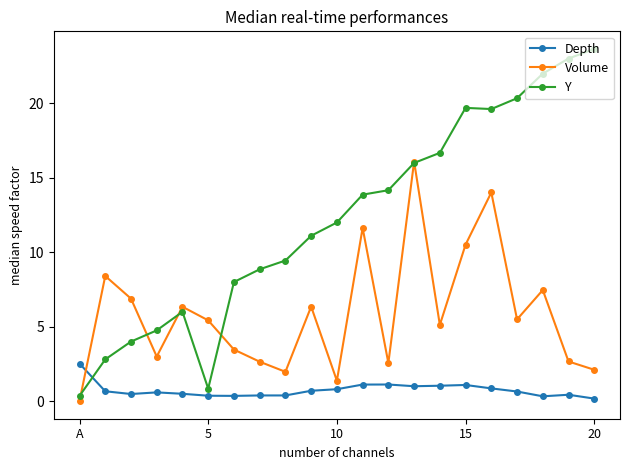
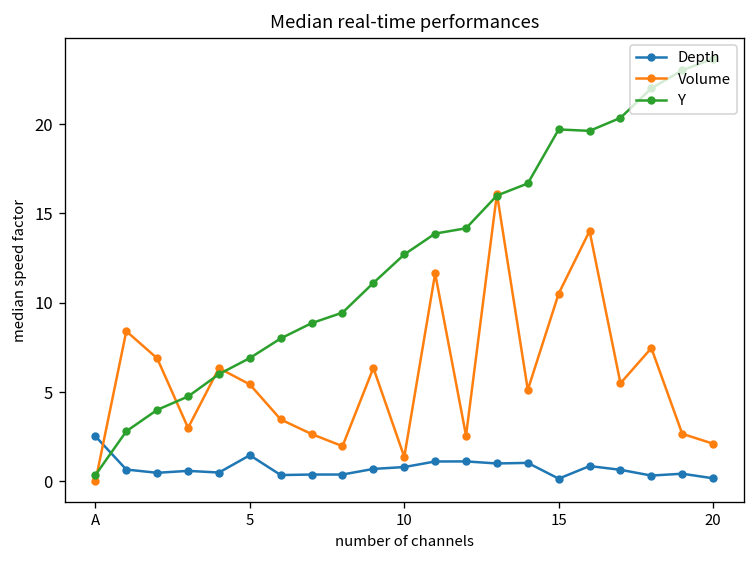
Depth, 5: 0.4 -> 1.5
Y, 5: 0.8 -> 6.9
Y, 10: 12.0 -> 12.7
Depth, 15: 1.1 -> 0.1
